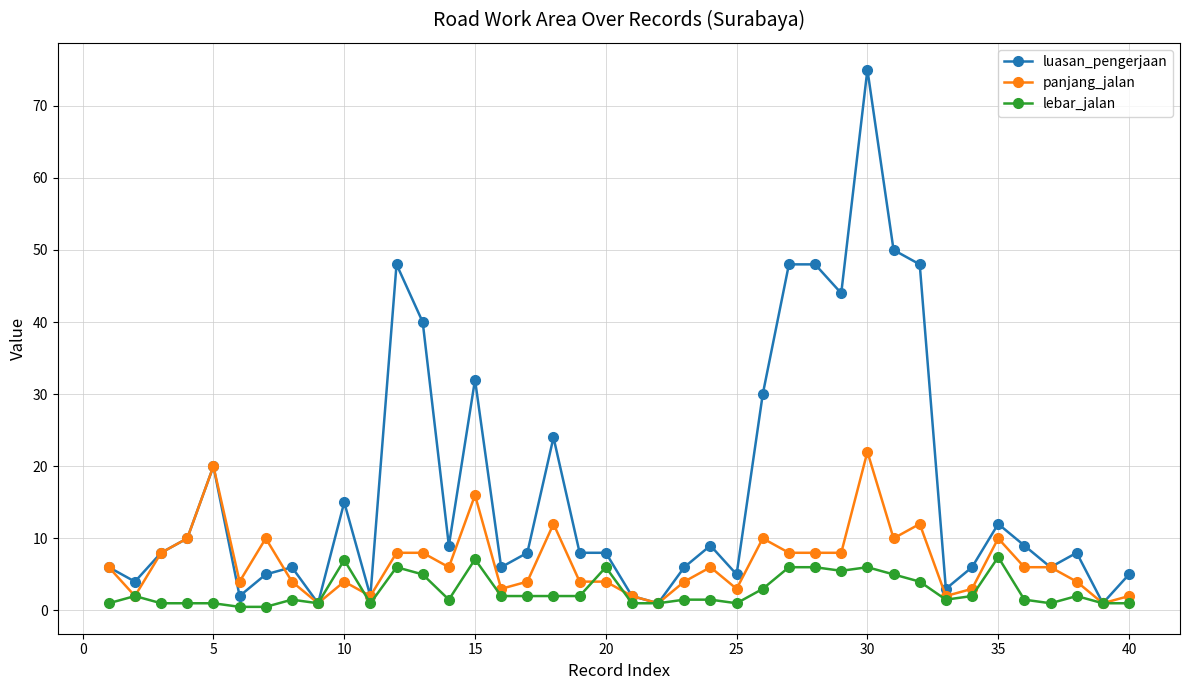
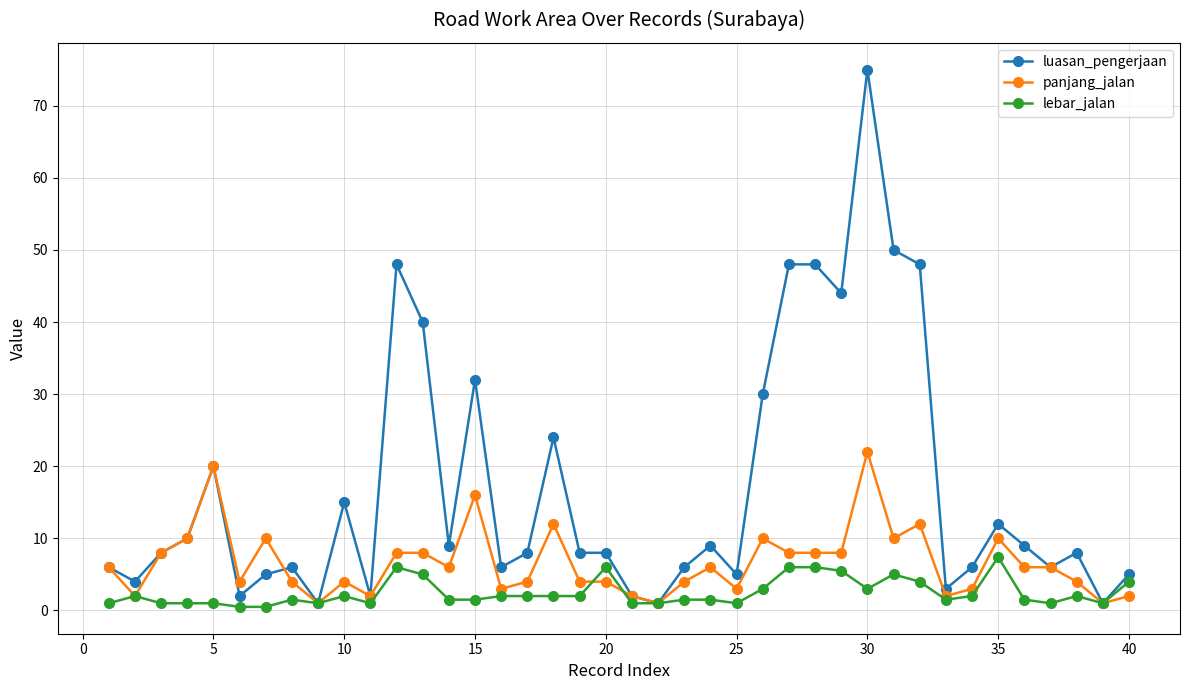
lebar_jalan, 10: 7 -> 2
lebar_jalan, 15: 7 -> 2
lebar_jalan, 30: 6 -> 3
lebar_jalan, 40: 1 -> 4
